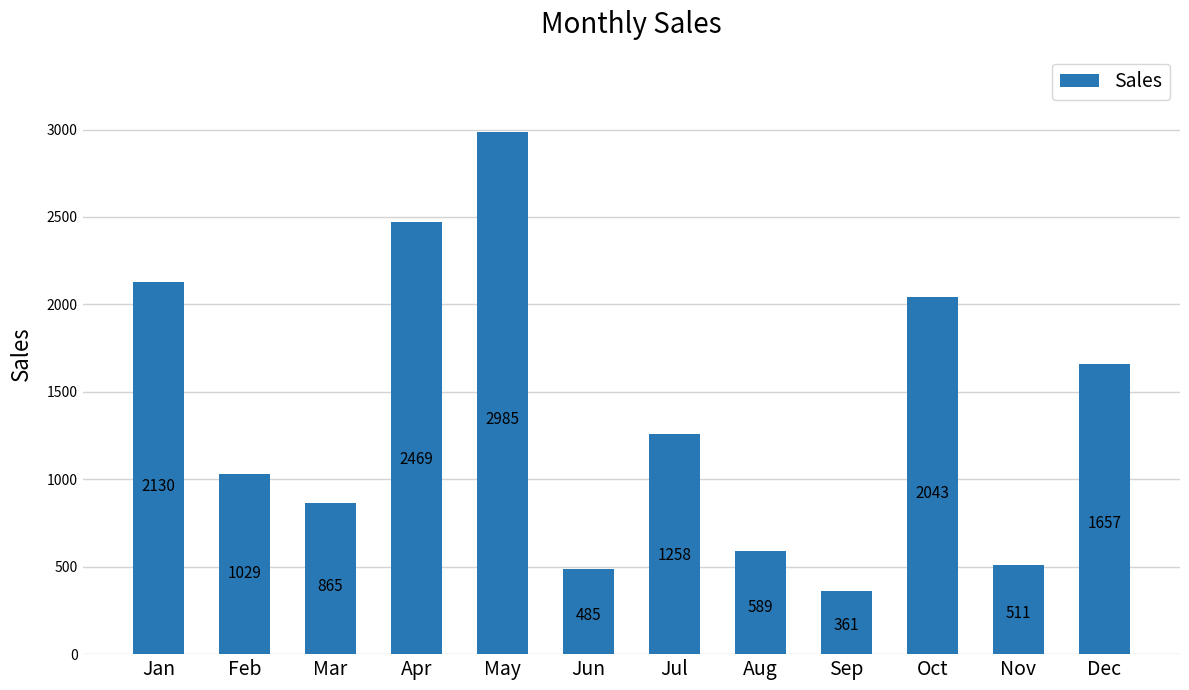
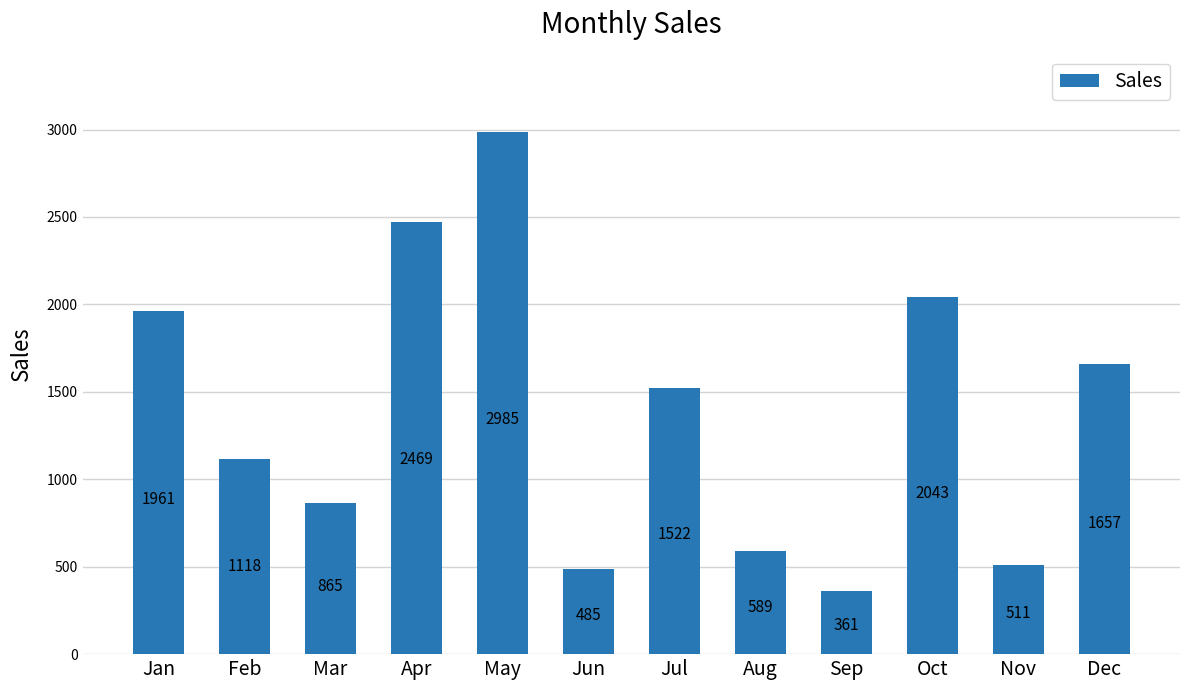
Jan: 2130 -> 1961
Feb: 1029 -> 1118
Jul: 1258 -> 1522
